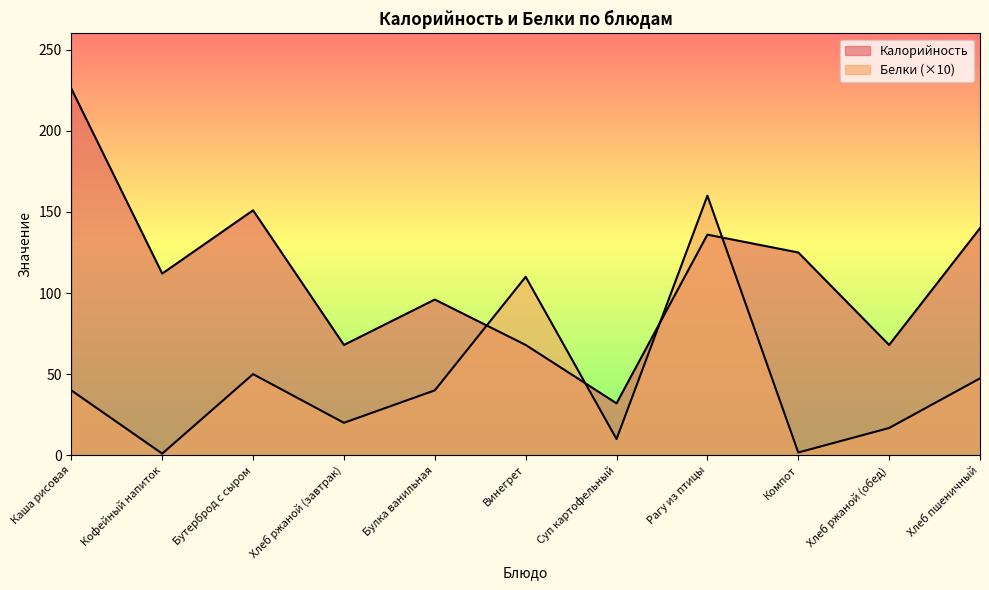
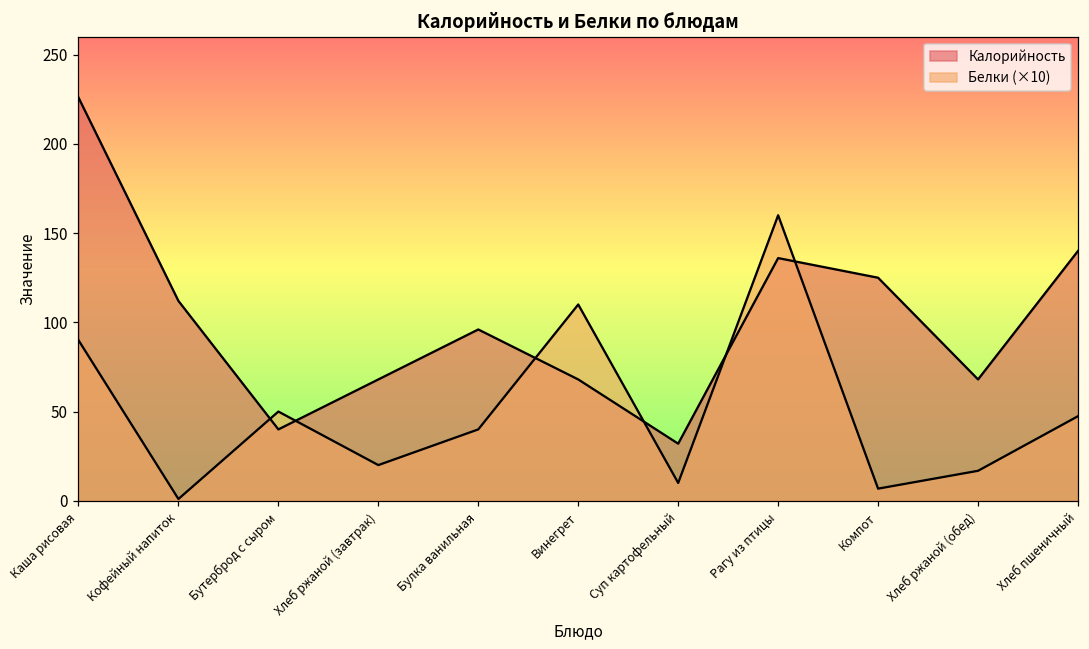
Белки (×10), Каша рисовая: 40 -> 90
Калорийность, Бутерброд с сыром: 151 -> 40
Белки (×10), Компот: 2 -> 7
